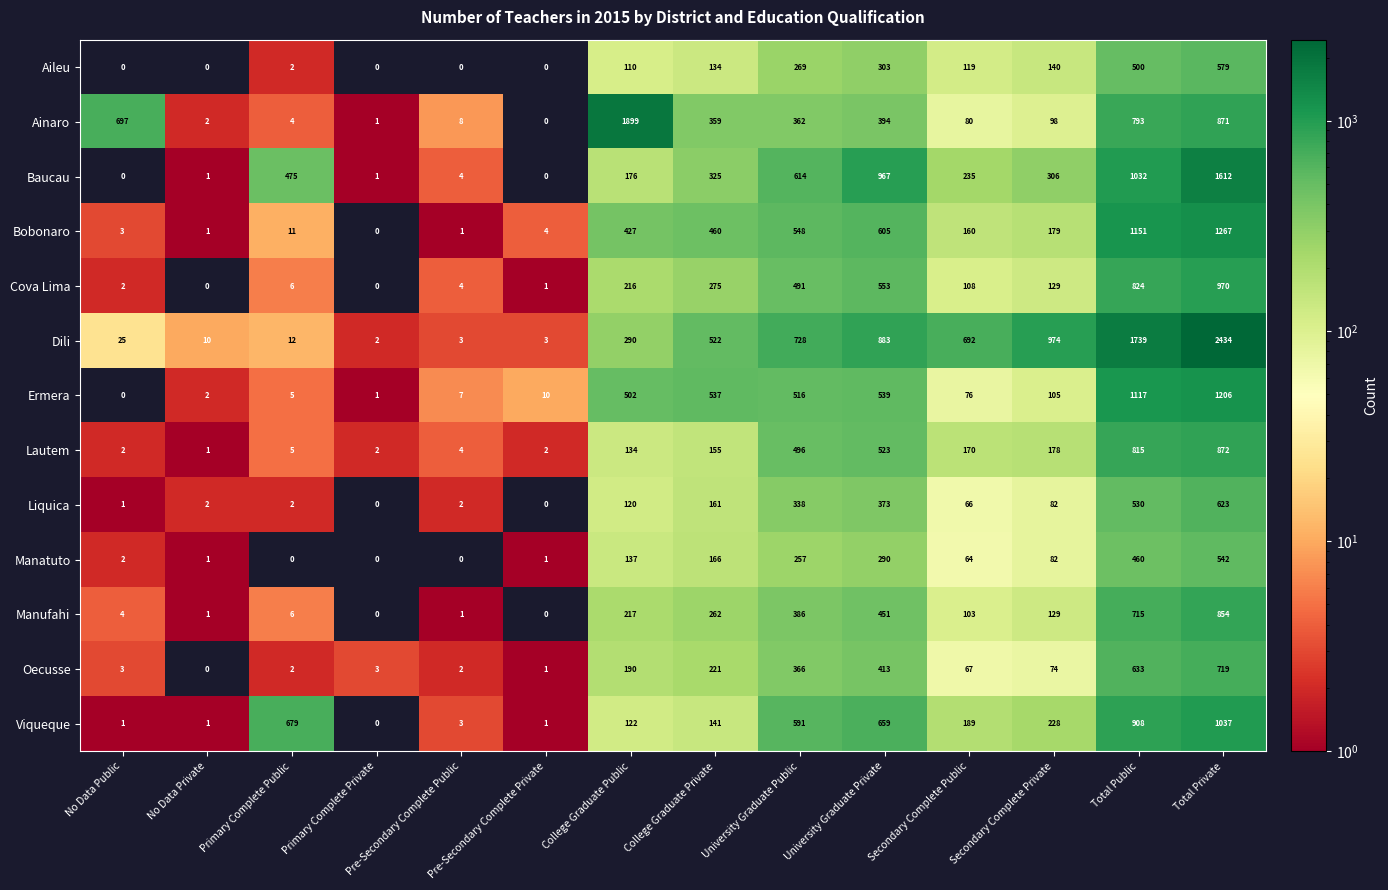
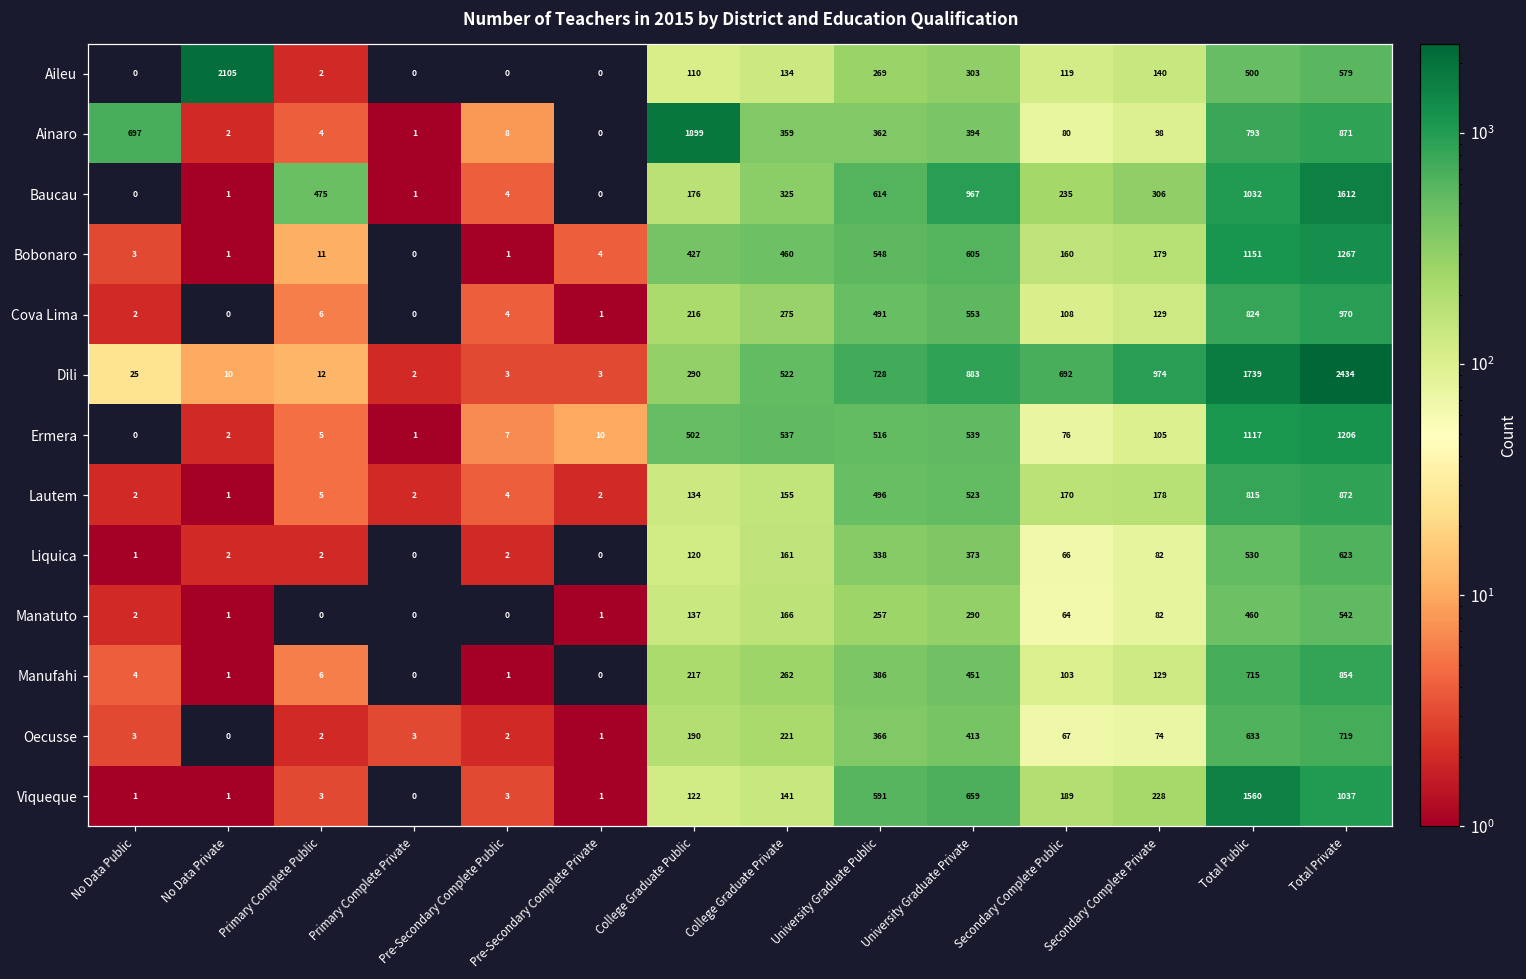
Aileu, No Data Private: 0 -> 2105
Viqueque, Primary Complete Public: 679 -> 3
Viqueque, Total Public: 908 -> 1560
